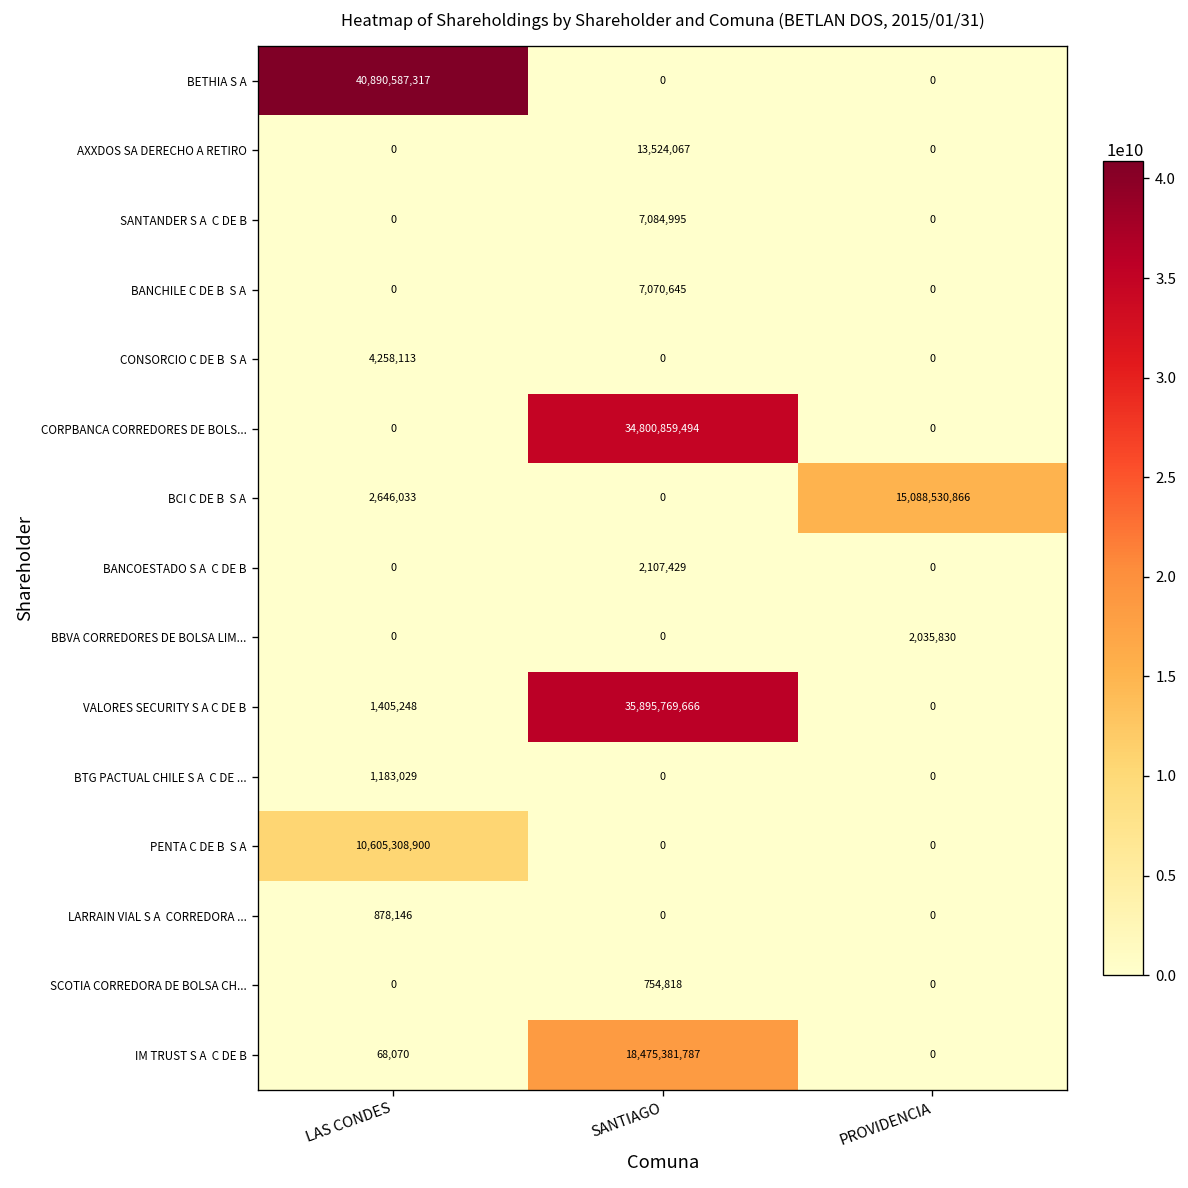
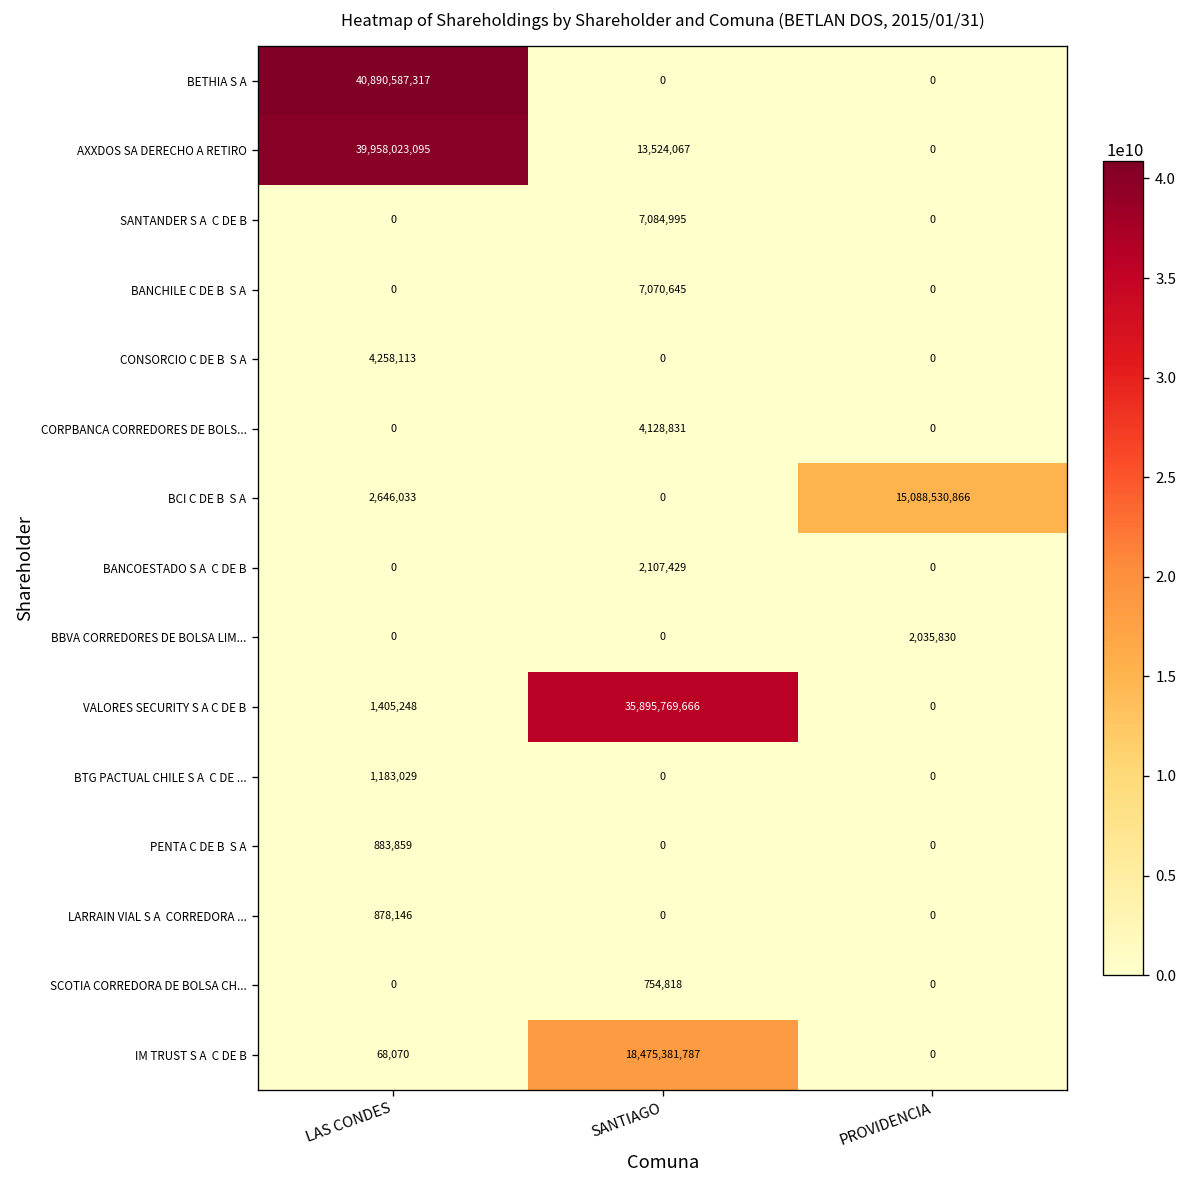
AXXDOS SA DERECHO A RETIRO, LAS CONDES: 0 -> 39,958,023,095
CORPBANCA CORREDORES DE BOLS..., SANTIAGO: 34,800,859,494 -> 4,128,831
PENTA C DE B S A, LAS CONDES: 10,605,308,900 -> 883,859
